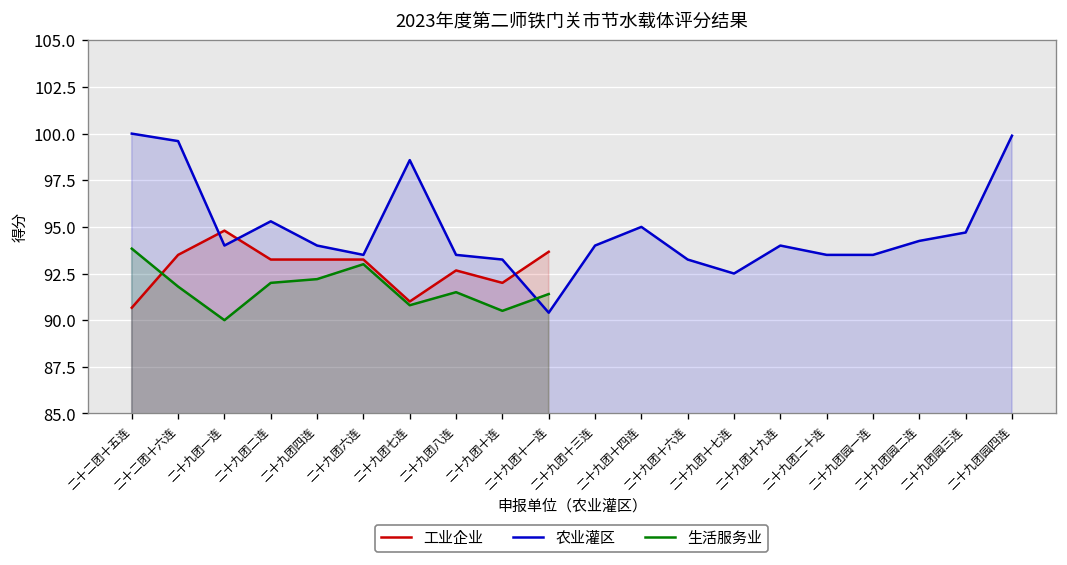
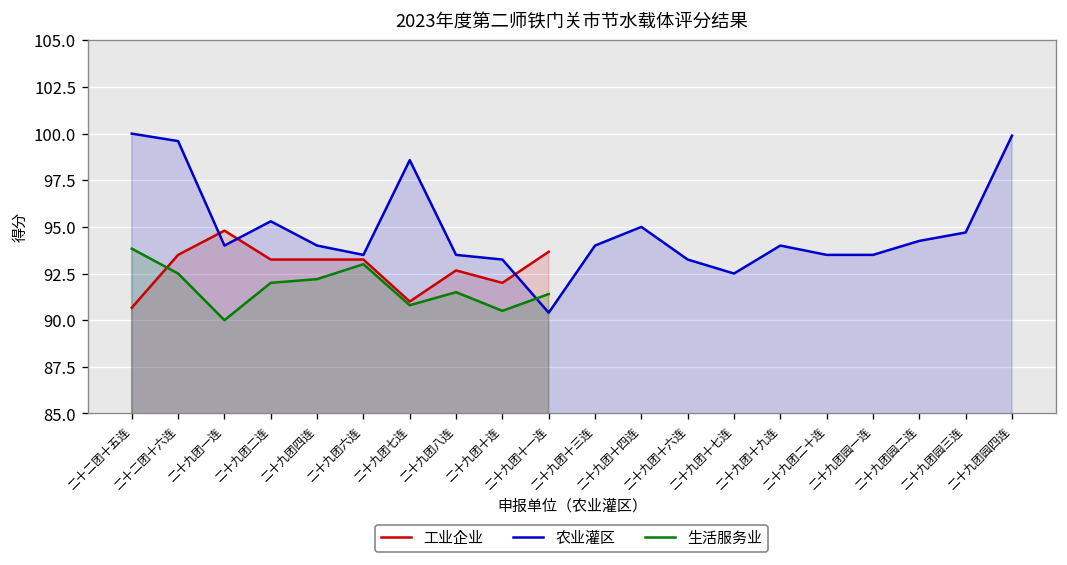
生活服务业, 二十二团十六连: 91.8 -> 92.5
